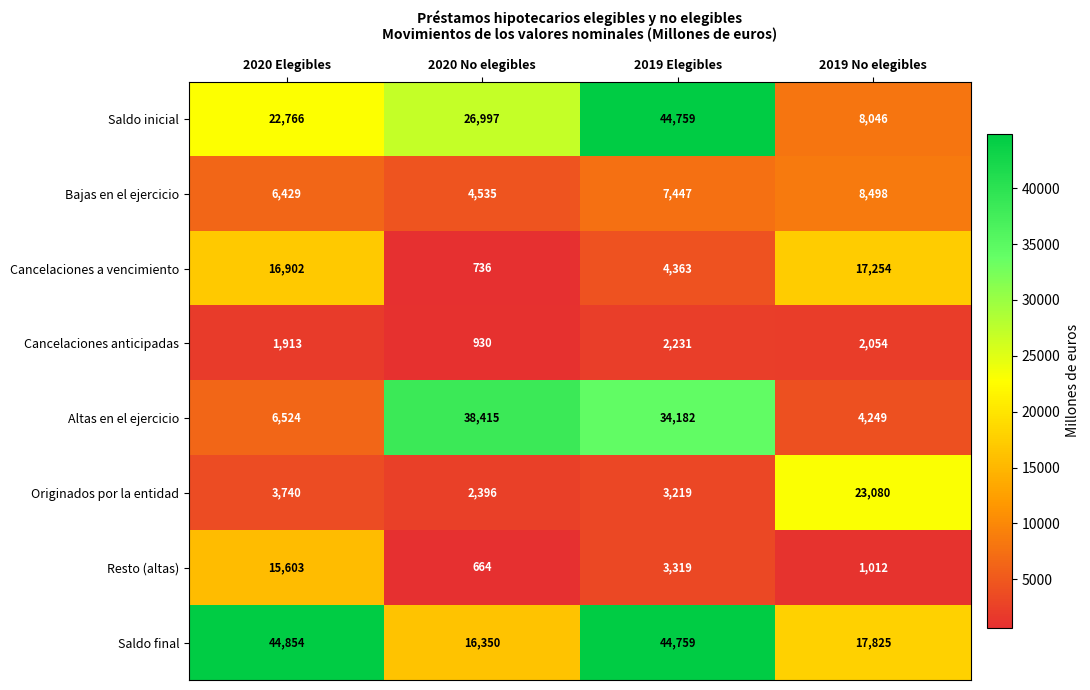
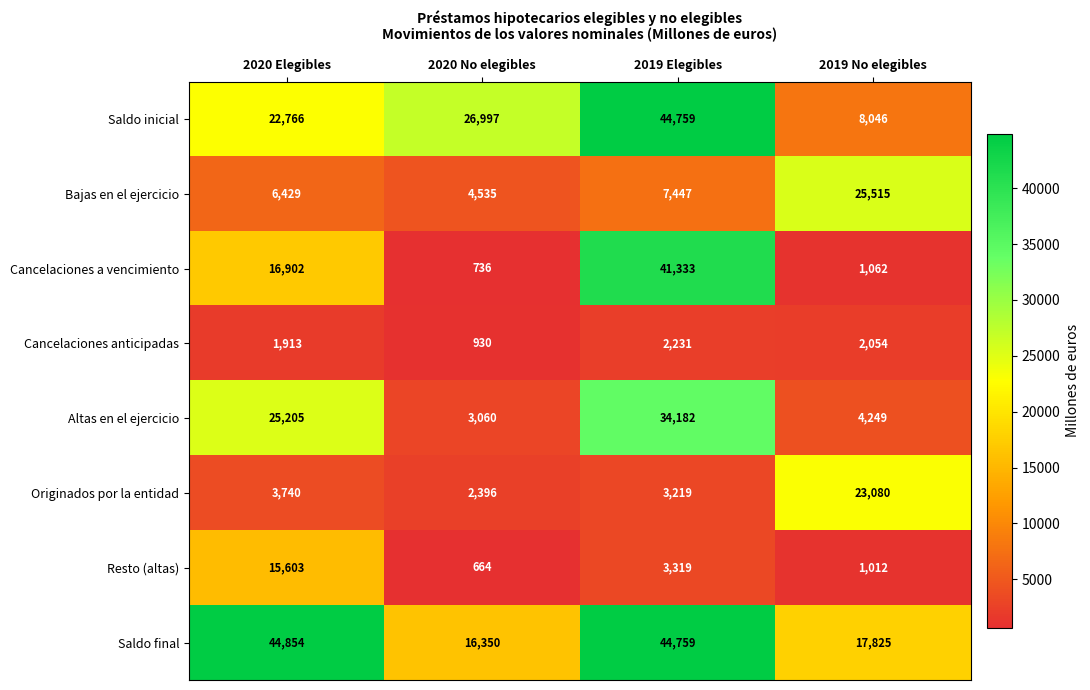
Bajas en el ejercicio, 2019 No elegibles: 8,498 -> 25,515
Cancelaciones a vencimiento, 2019 Elegibles: 4,363 -> 41,333
Cancelaciones a vencimiento, 2019 No elegibles: 17,254 -> 1,062
Altas en el ejercicio, 2020 Elegibles: 6,524 -> 25,205
Altas en el ejercicio, 2020 No elegibles: 38,415 -> 3,060
